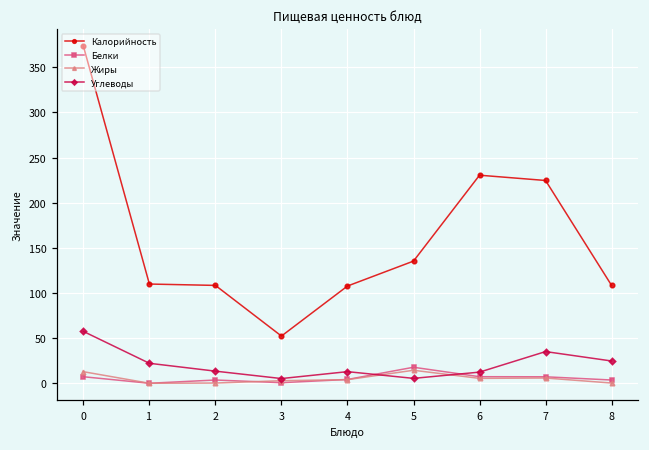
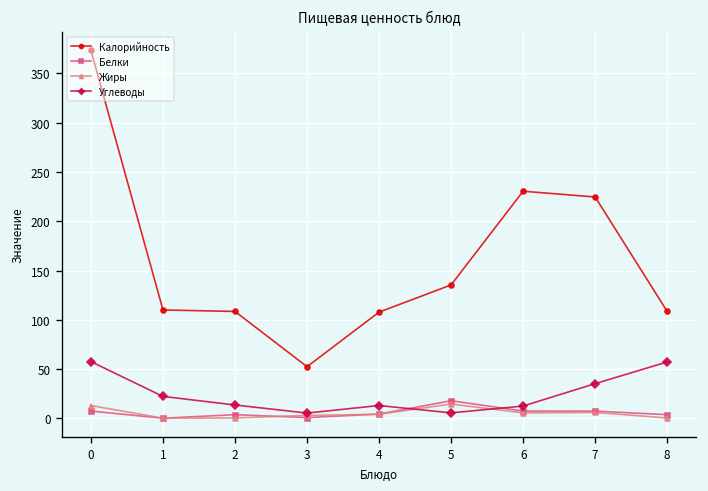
Углеводы, 8: 20 -> 60
